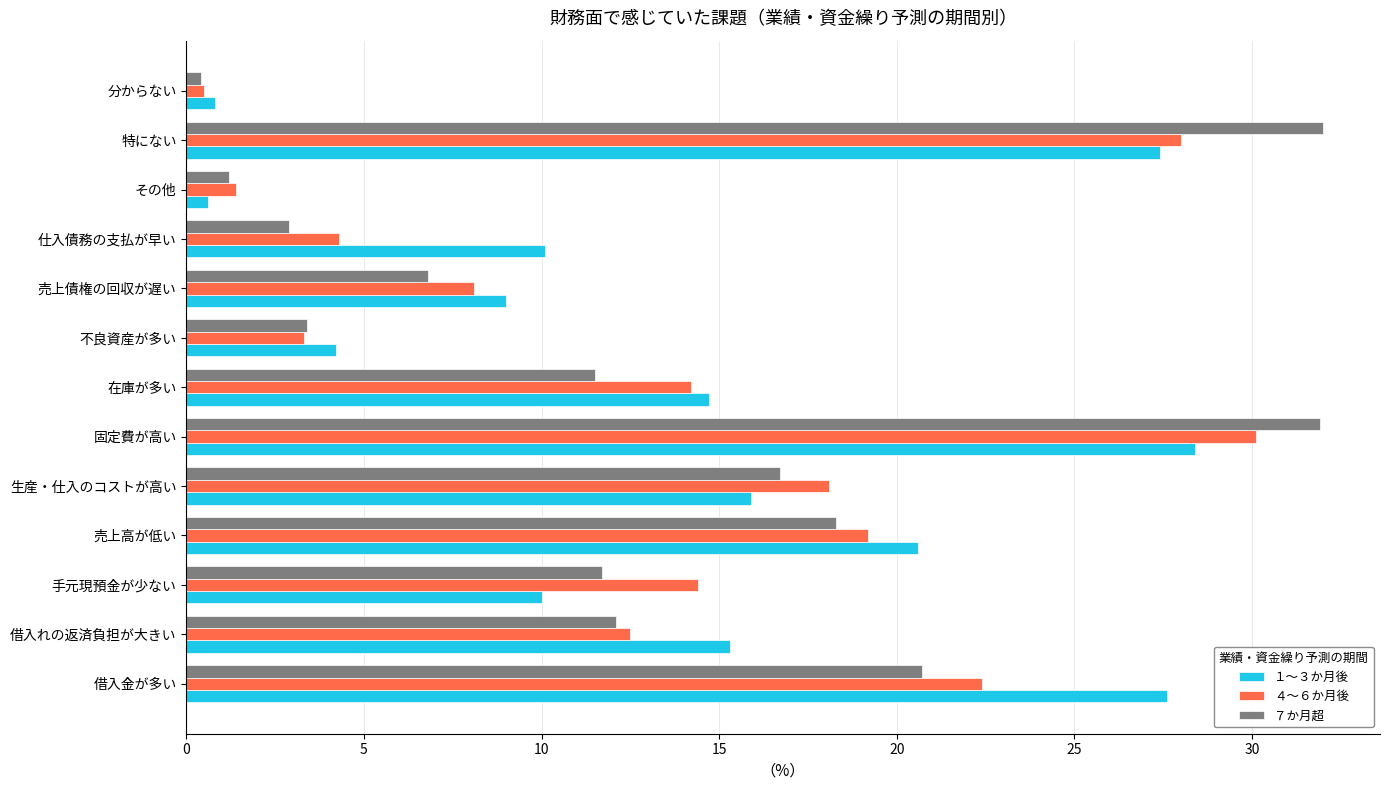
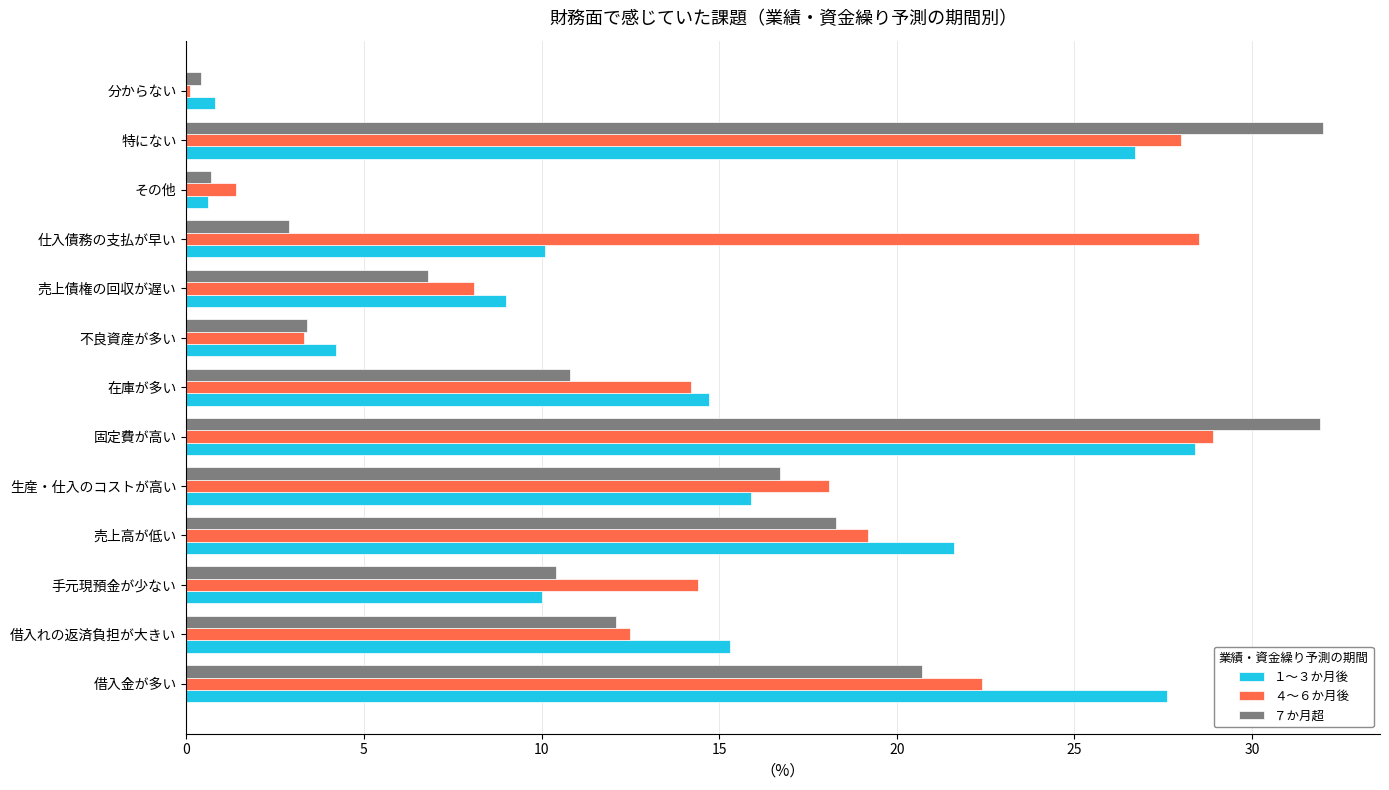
４～６か月後, 分からない: 0.5 -> 0.1
１～３か月後, 特にない: 27.4 -> 26.7
７か月超, その他: 1.2 -> 0.7
４～６か月後, 仕入債務の支払が早い: 4.3 -> 28.5
７か月超, 在庫が多い: 11.5 -> 10.8
４～６か月後, 固定費が高い: 30.1 -> 28.9
１～３か月後, 売上高が低い: 20.6 -> 21.6
７か月超, 手元現預金が少ない: 11.7 -> 10.4
